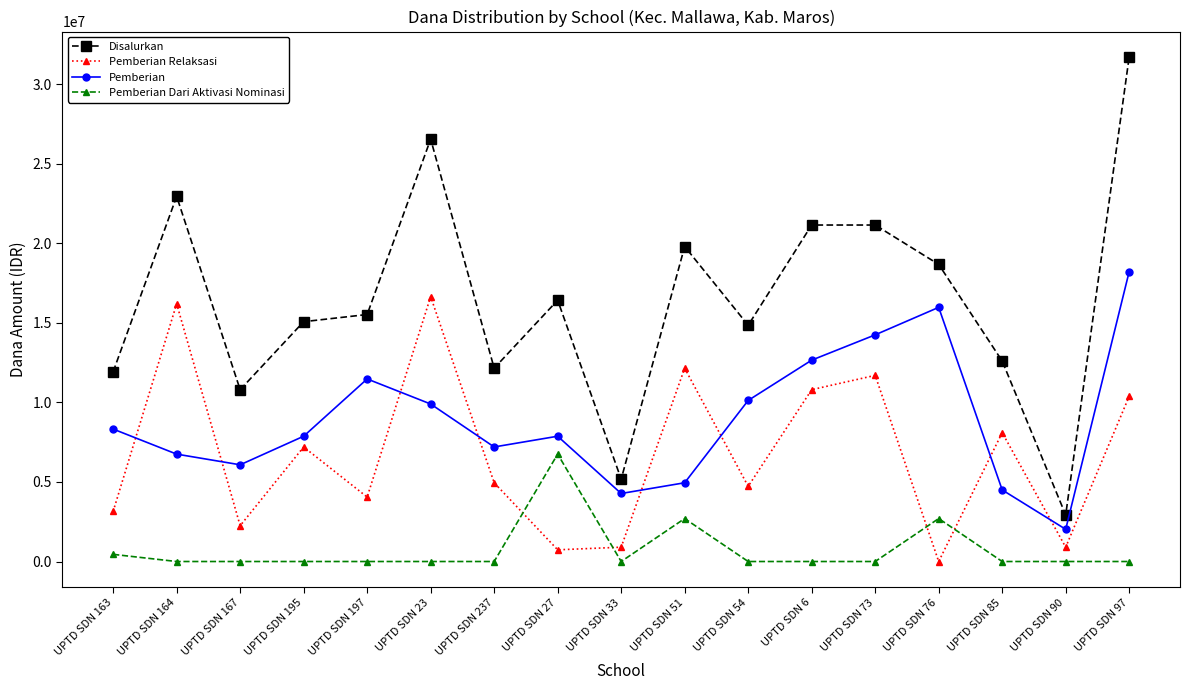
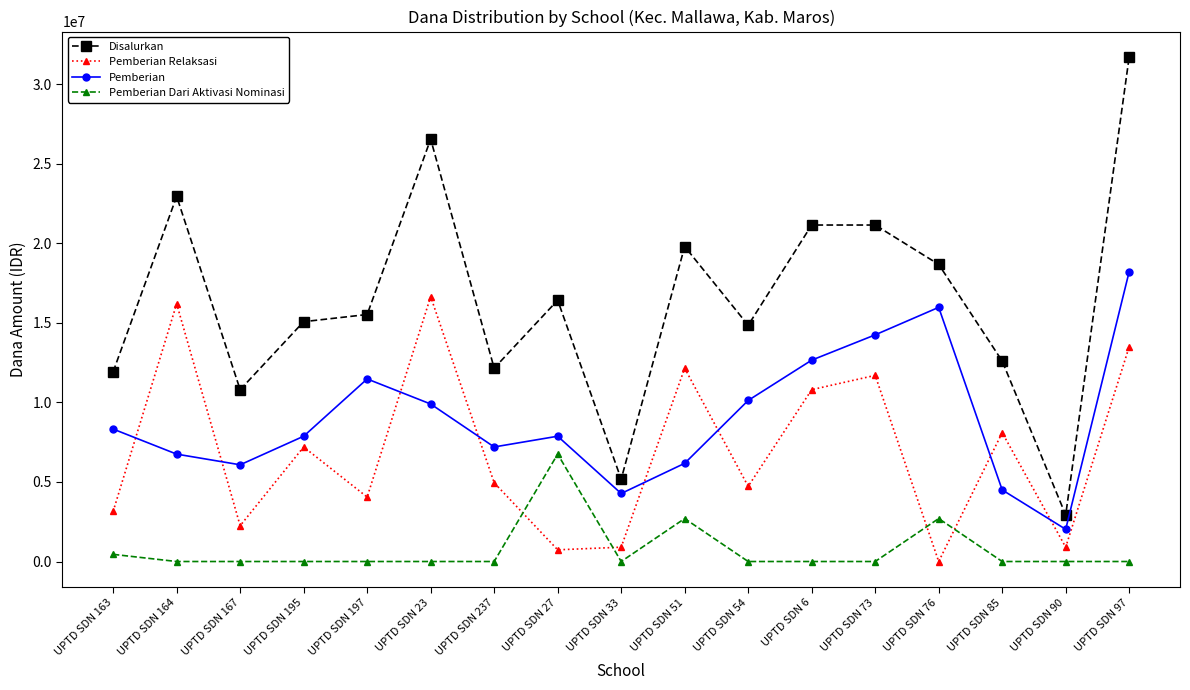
Pemberian, UPTD SDN 51: 5000000 -> 6200000
Pemberian Relaksasi, UPTD SDN 97: 10400000 -> 13500000
